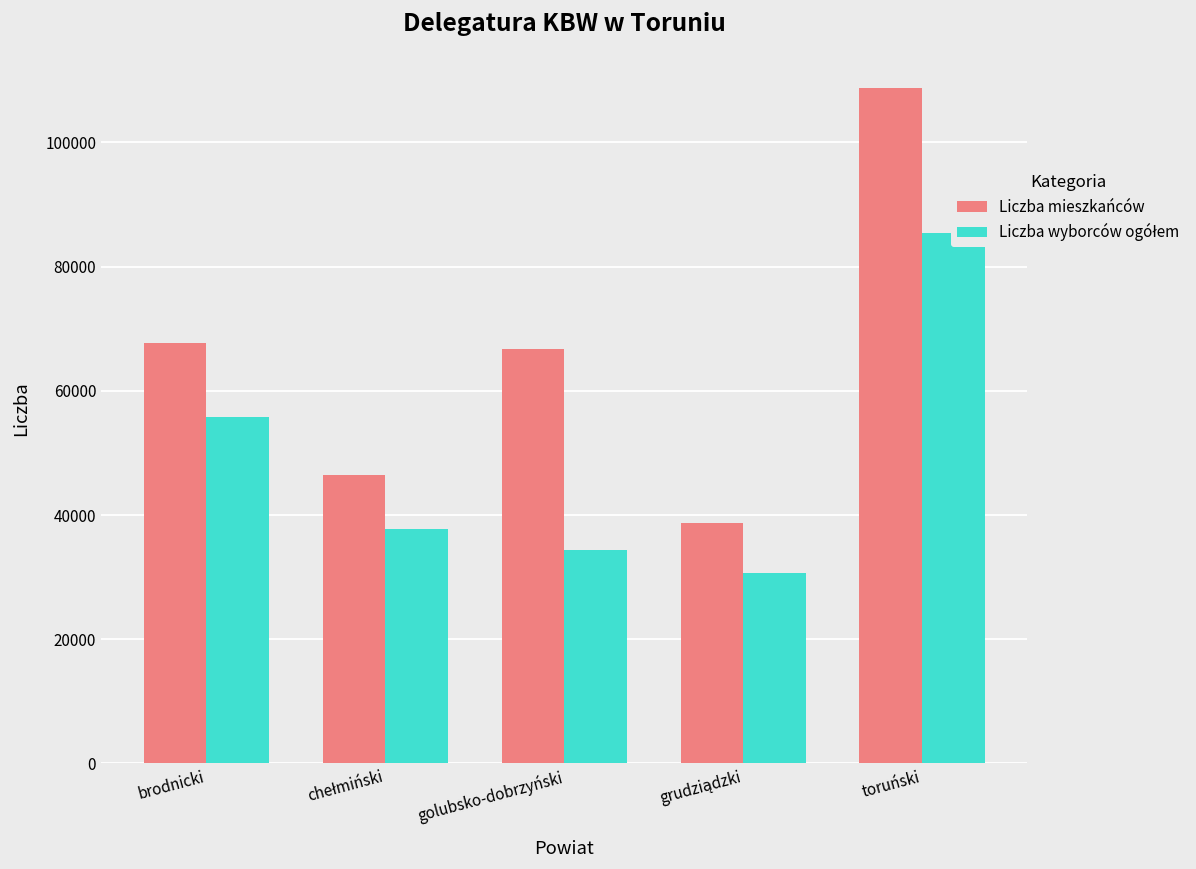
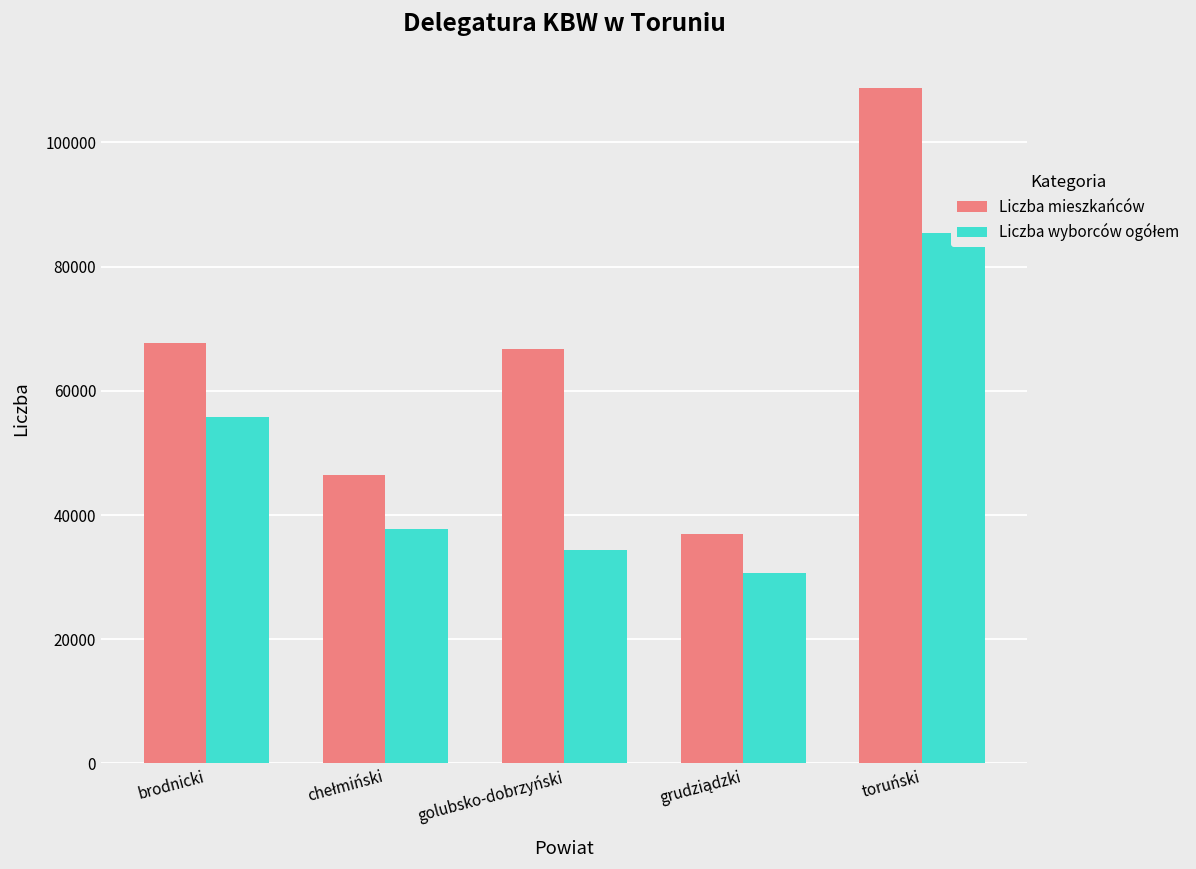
Liczba mieszkańców, grudziądzki: 39000 -> 37000
